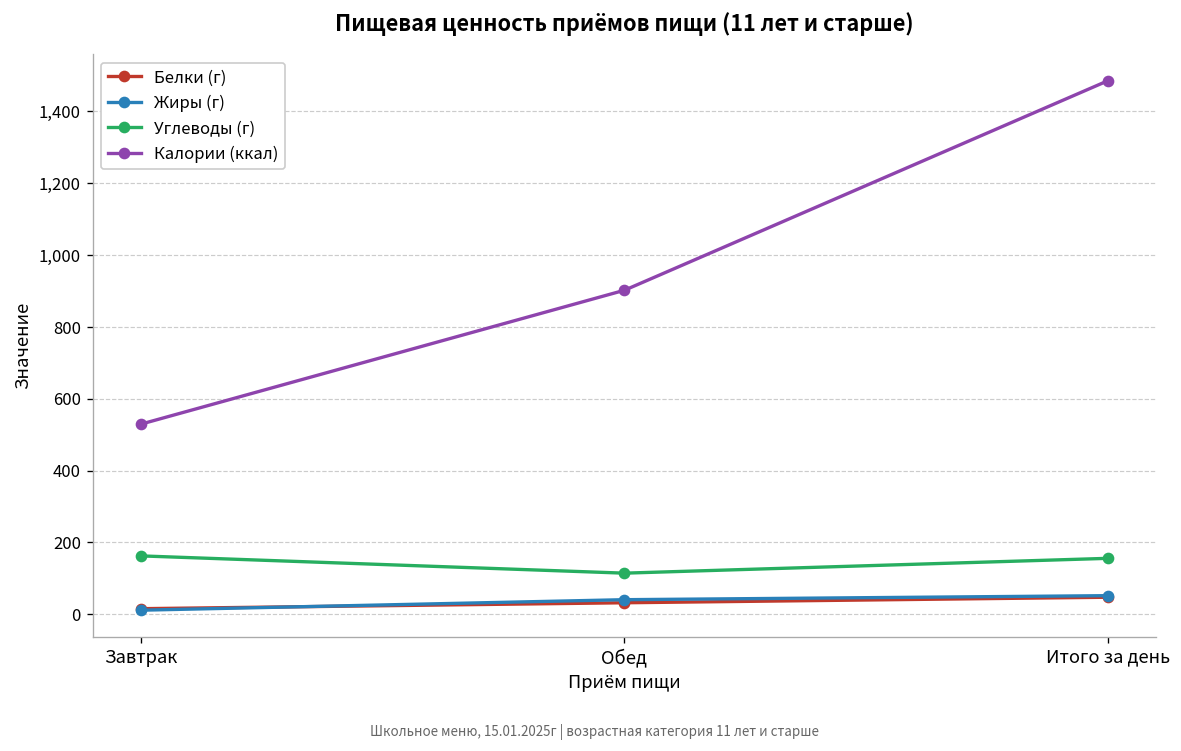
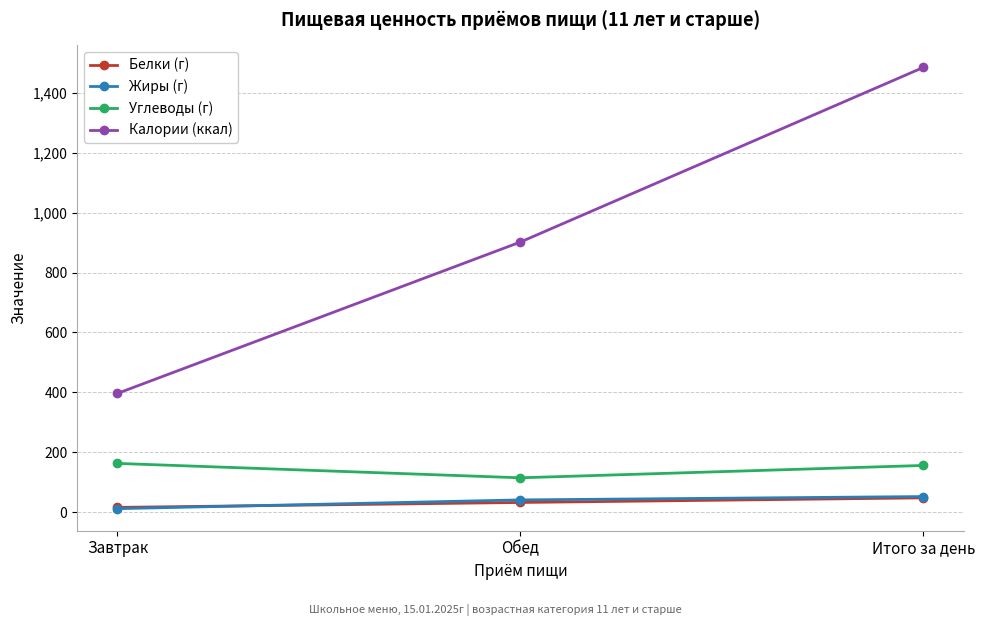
Калории (ккал), Завтрак: 530 -> 400
